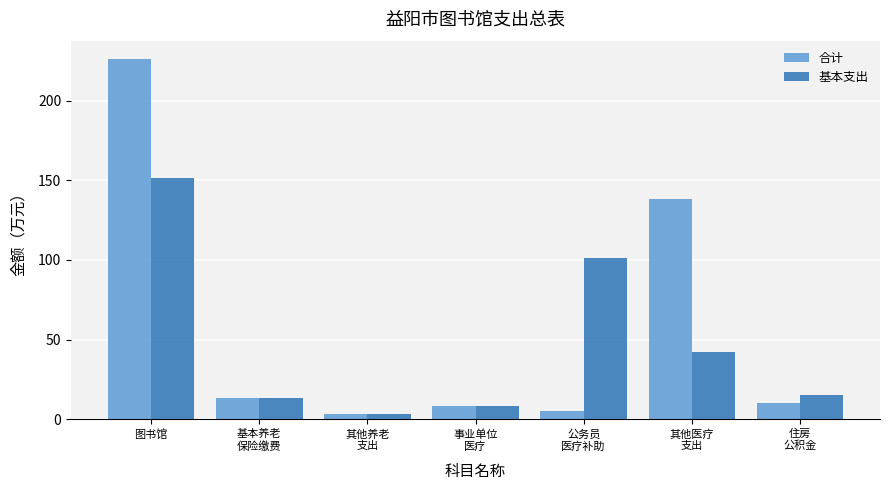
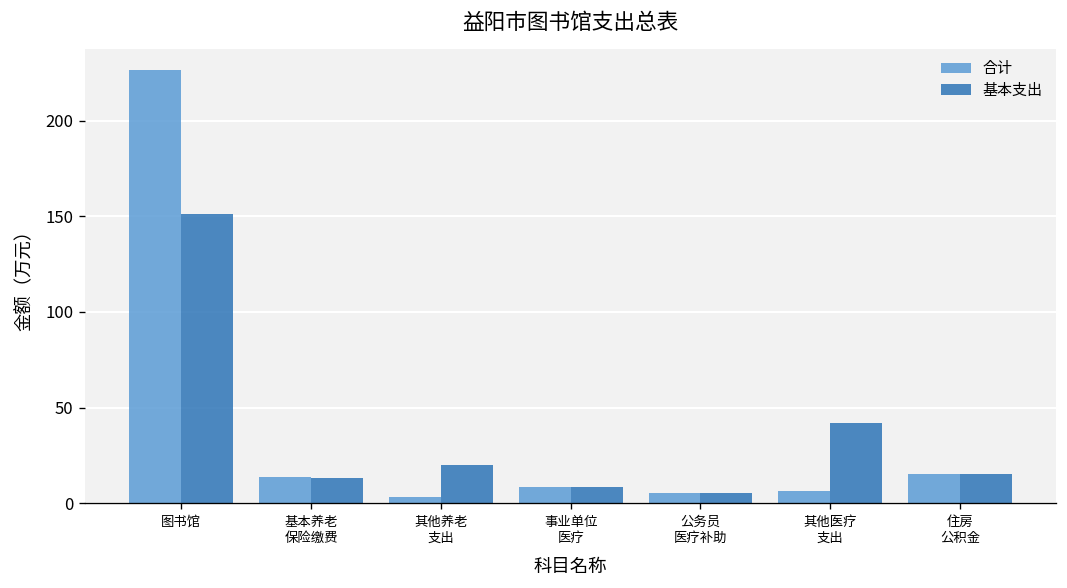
基本支出, 其他养老 支出: 3 -> 20
基本支出, 公务员 医疗补助: 101 -> 5
合计, 其他医疗 支出: 139 -> 6
合计, 住房 公积金: 10 -> 15
